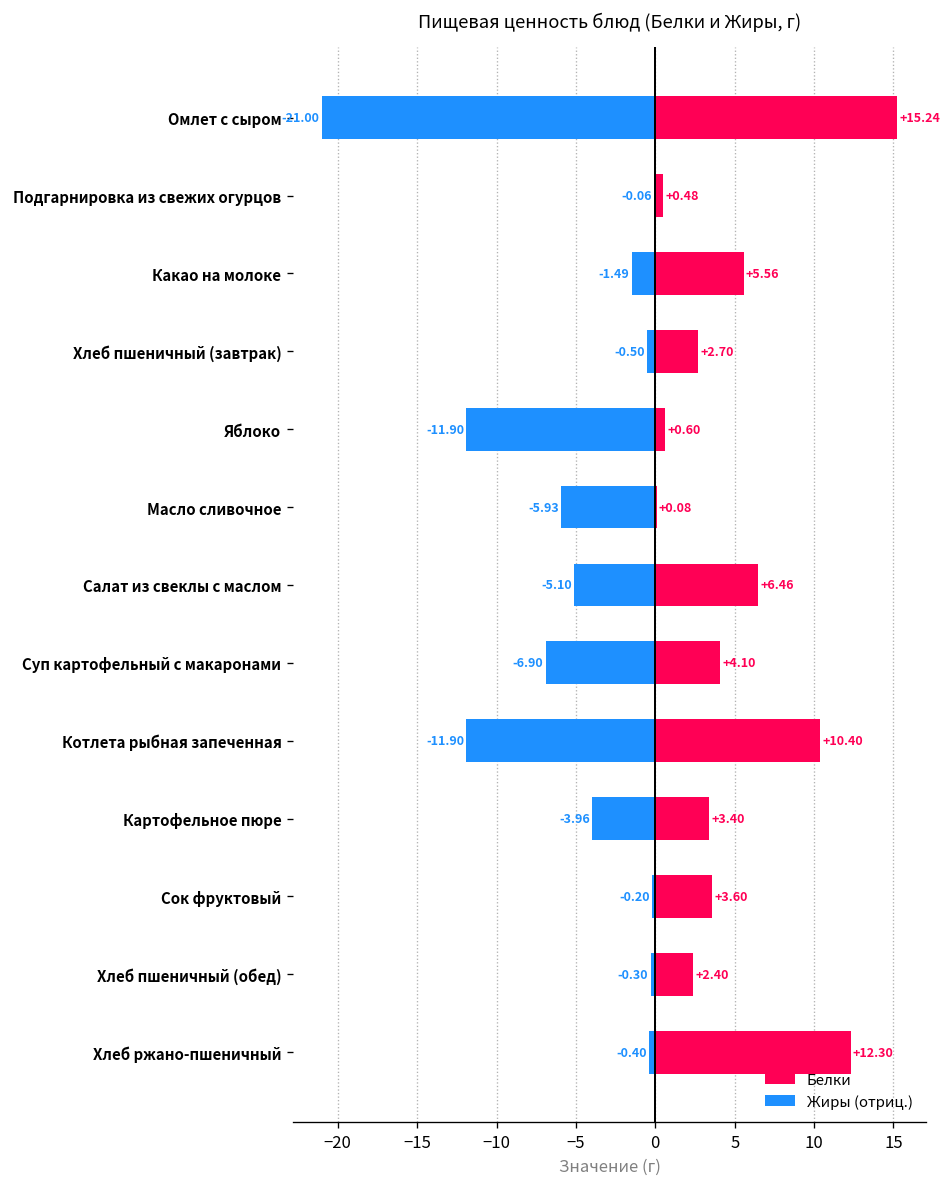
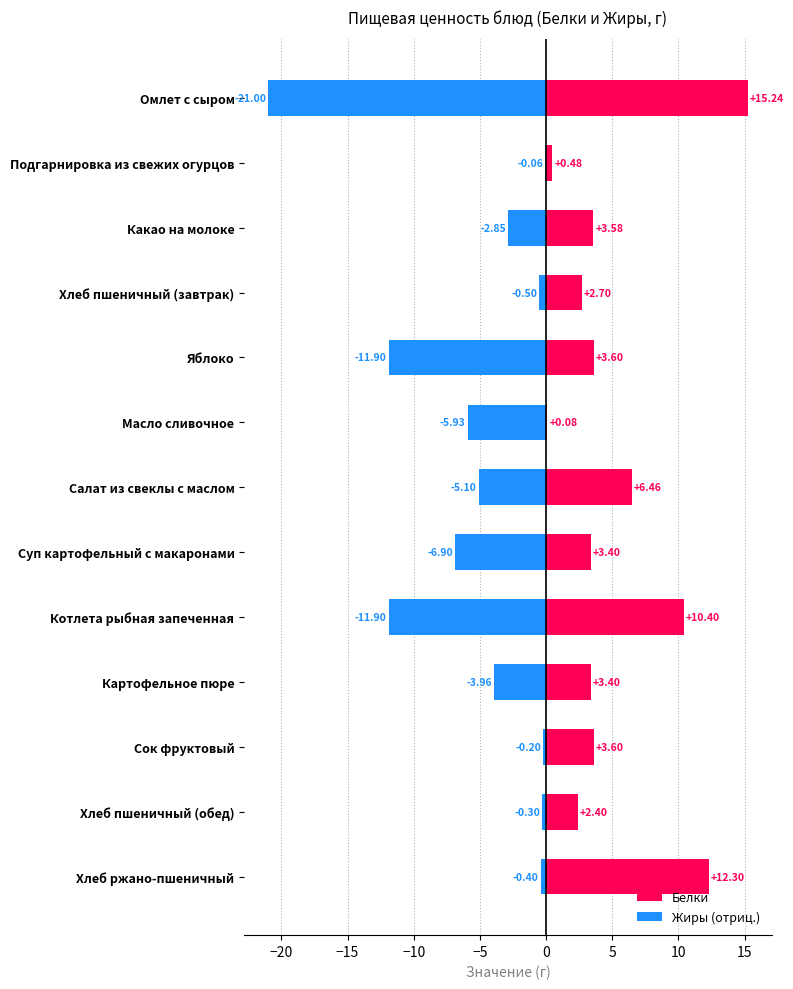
Белки, Какао на молоке: +5.56 -> +3.58
Жиры (отриц.), Какао на молоке: -1.49 -> -2.85
Белки, Яблоко: +0.60 -> +3.60
Белки, Суп картофельный с макаронами: +4.10 -> +3.40
